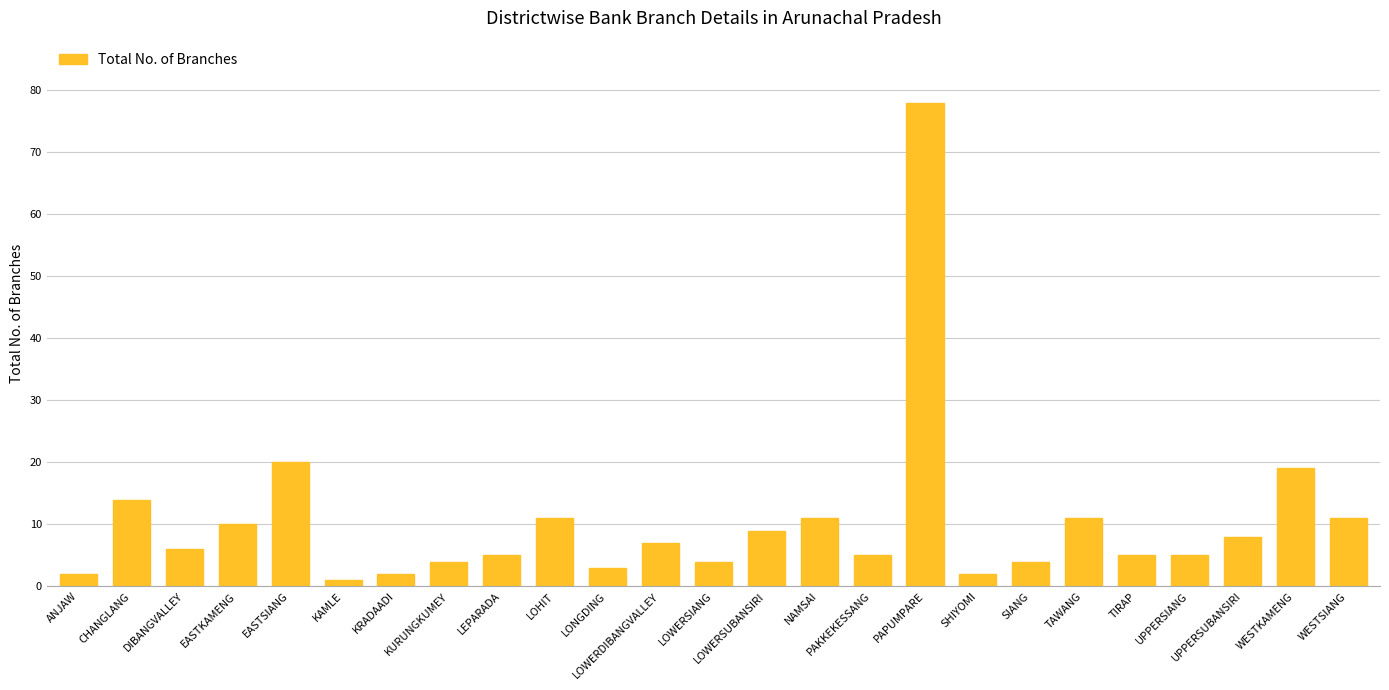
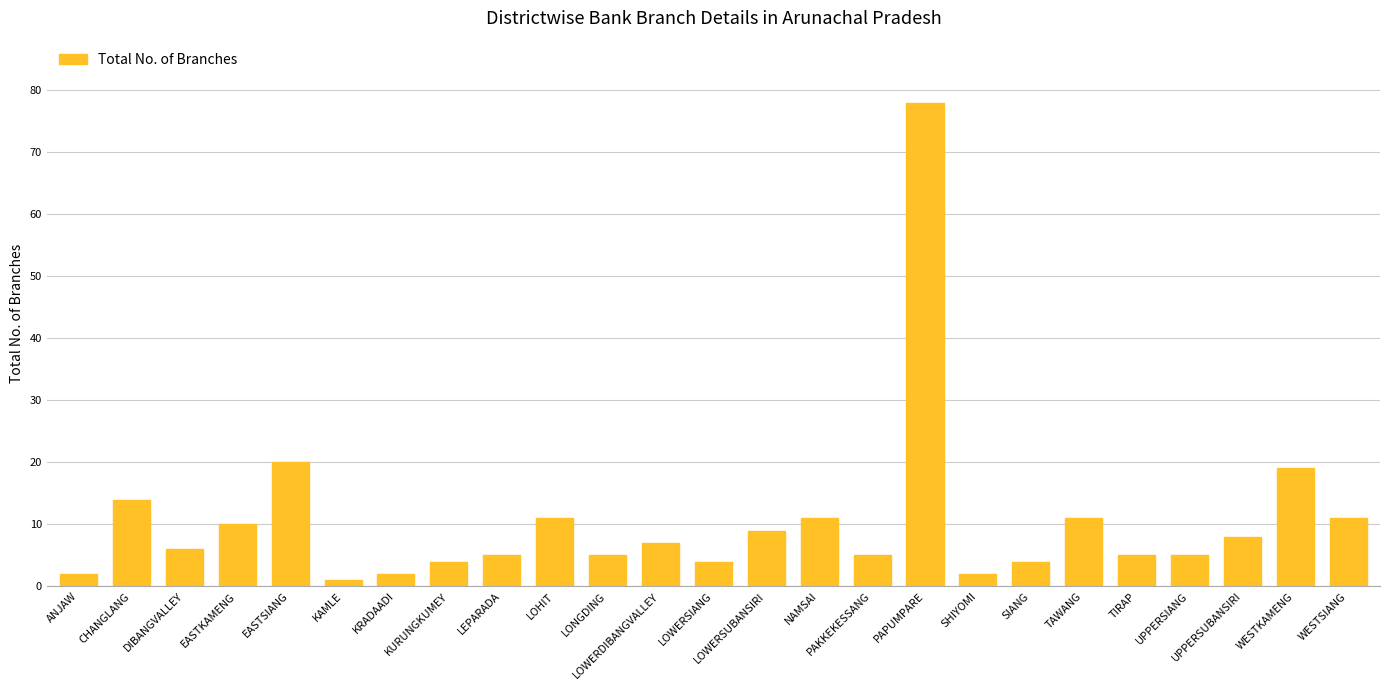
LONGDING: 3 -> 5
